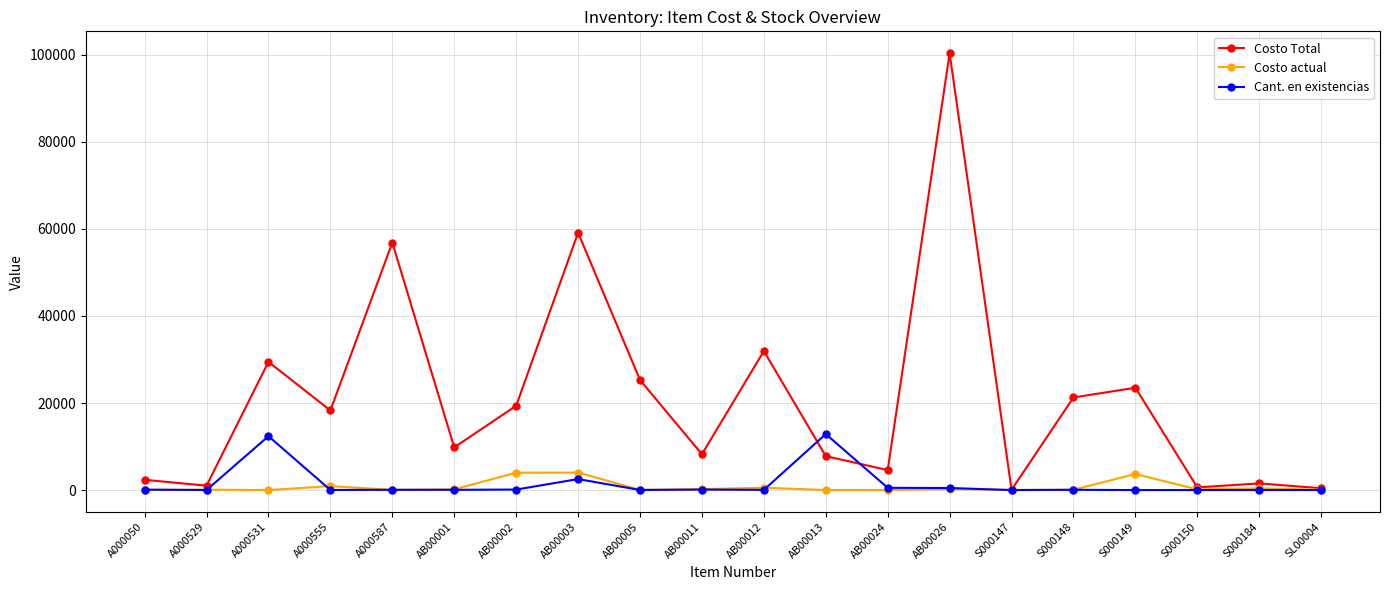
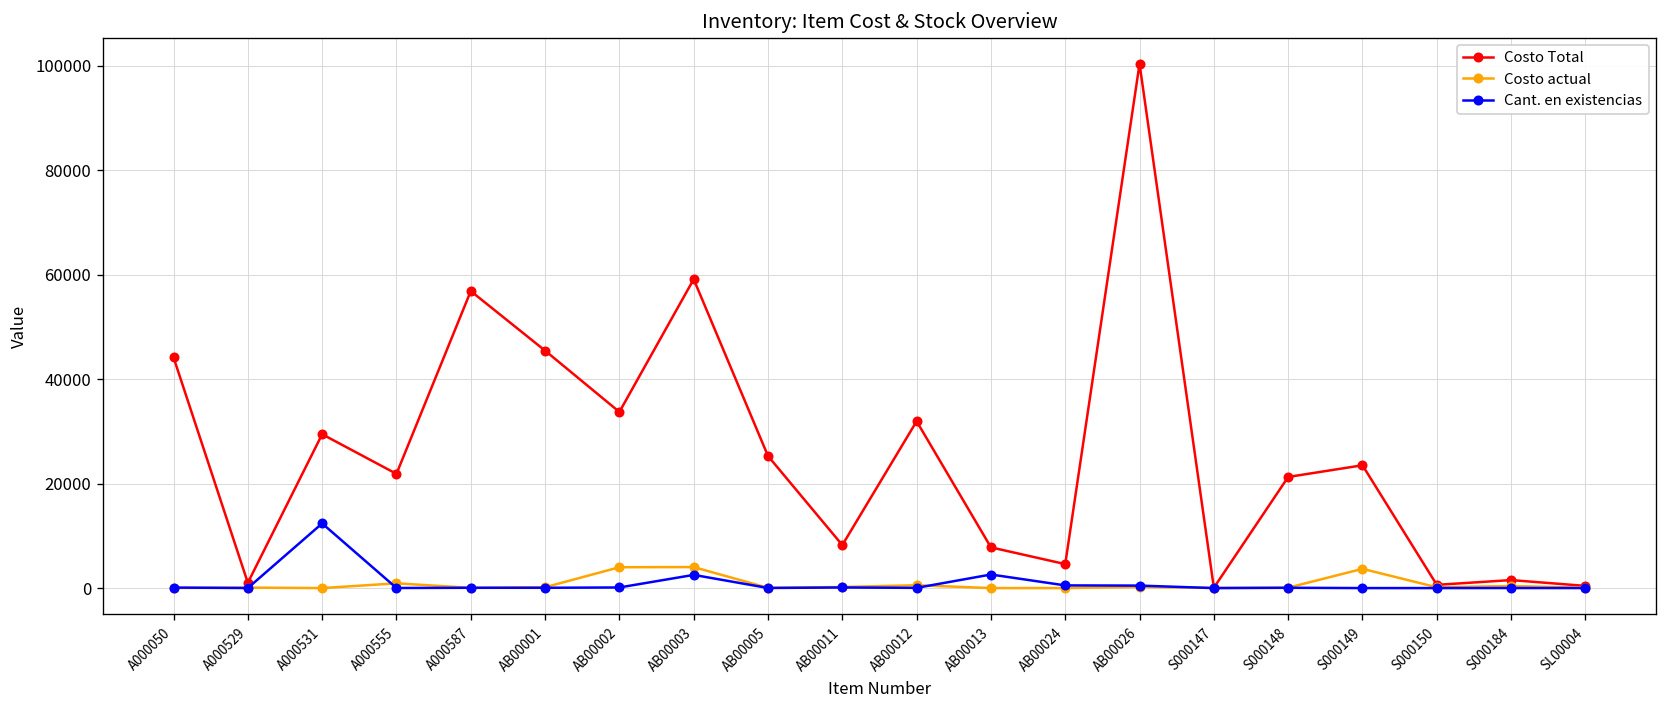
Costo Total, A000050: 2000 -> 44000
Costo Total, A000555: 18000 -> 22000
Costo Total, AB00001: 10000 -> 45000
Costo Total, AB00002: 19000 -> 34000
Cant. en existencias, AB00013: 13000 -> 3000
